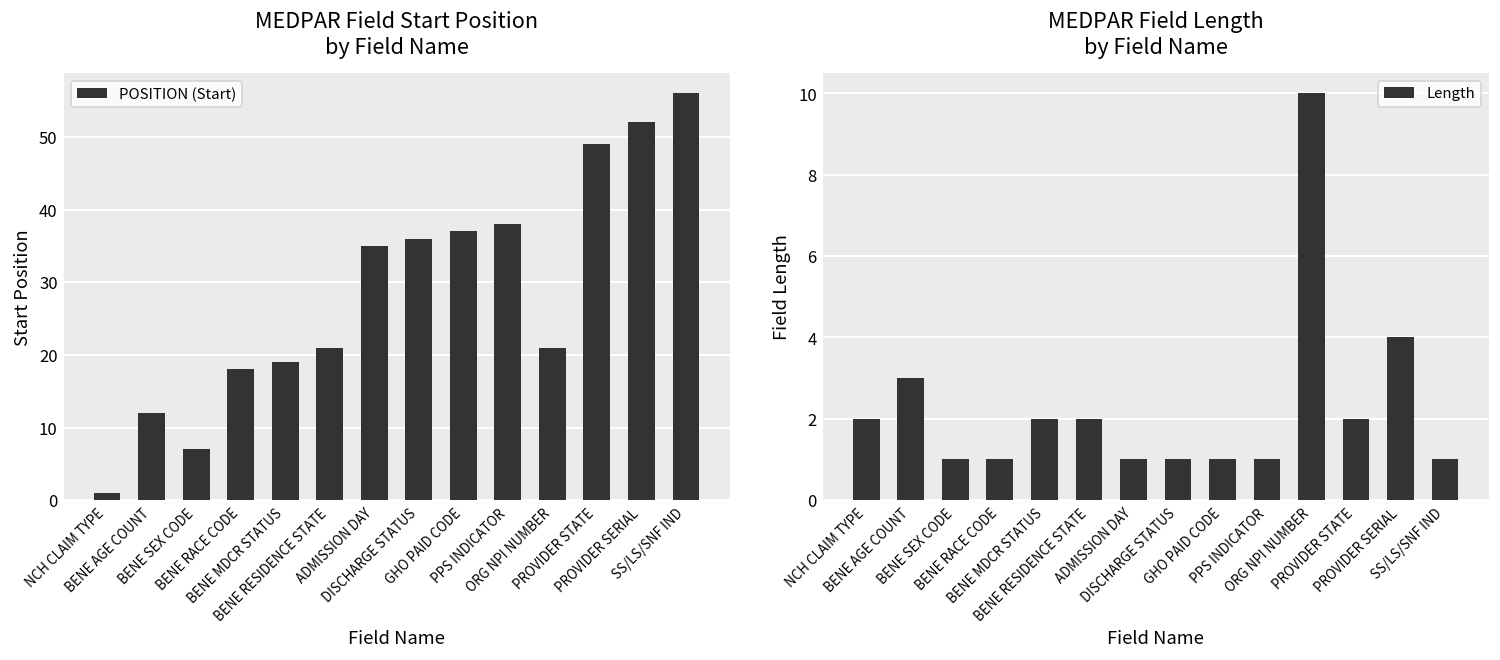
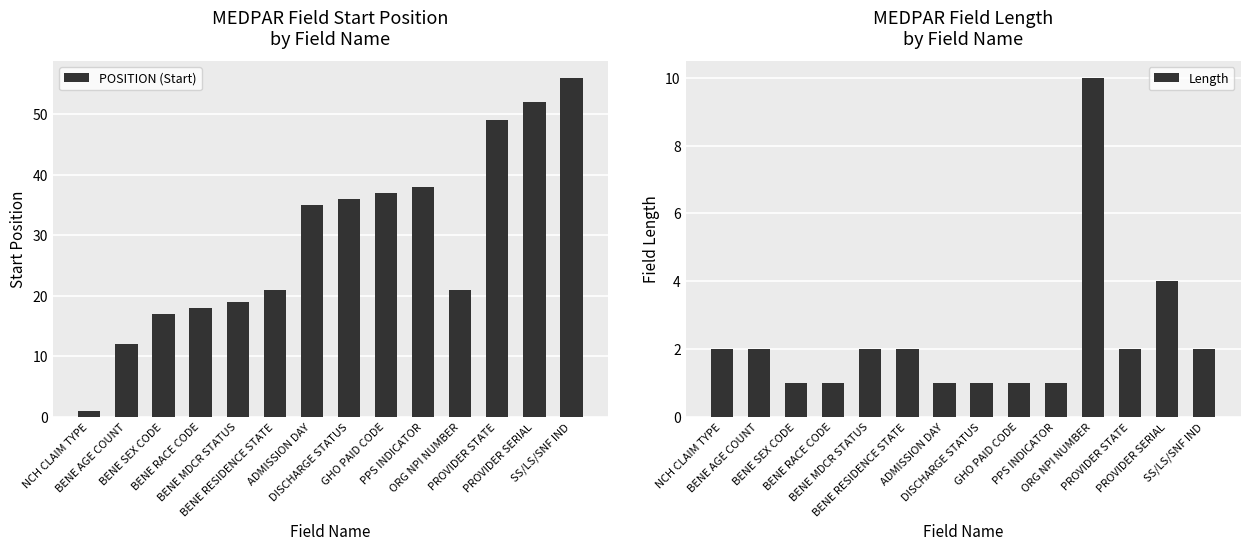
MEDPAR Field Start Position by Field Name, BENE SEX CODE: 7 -> 17
MEDPAR Field Length by Field Name, BENE AGE COUNT: 3 -> 2
MEDPAR Field Length by Field Name, SS/LS/SNF IND: 1 -> 2
